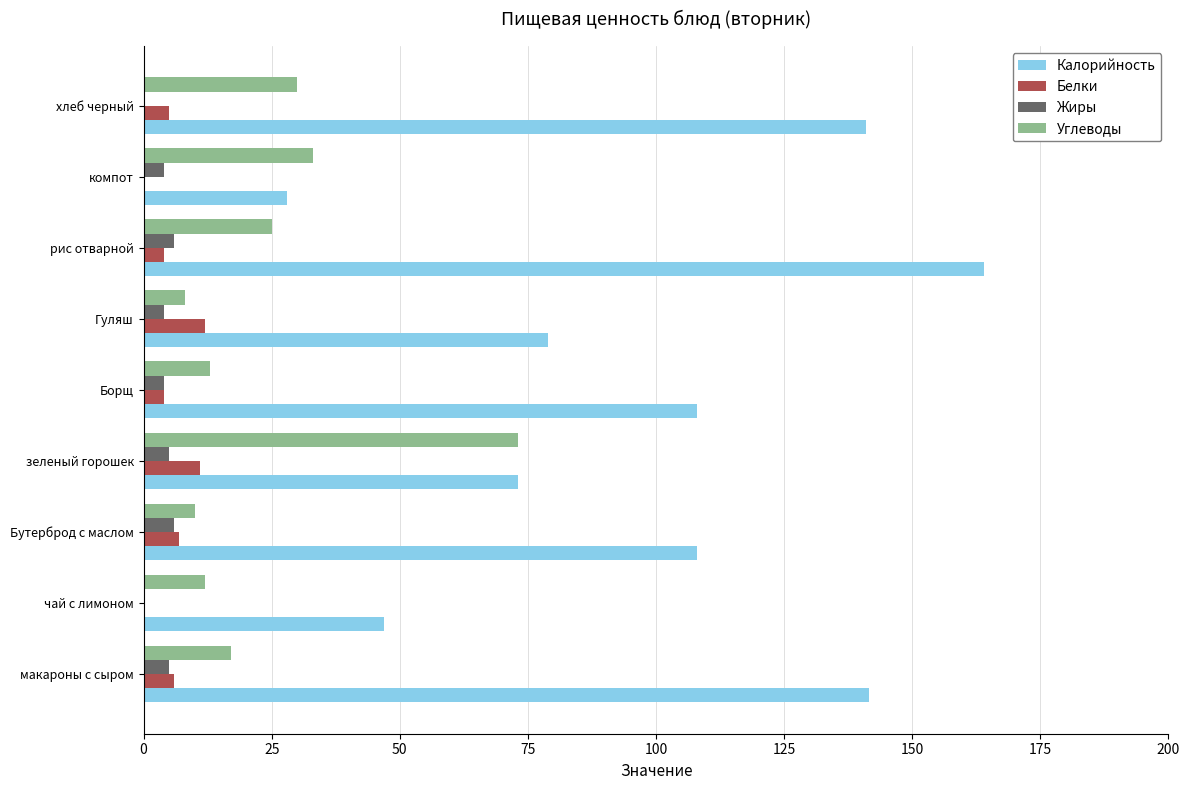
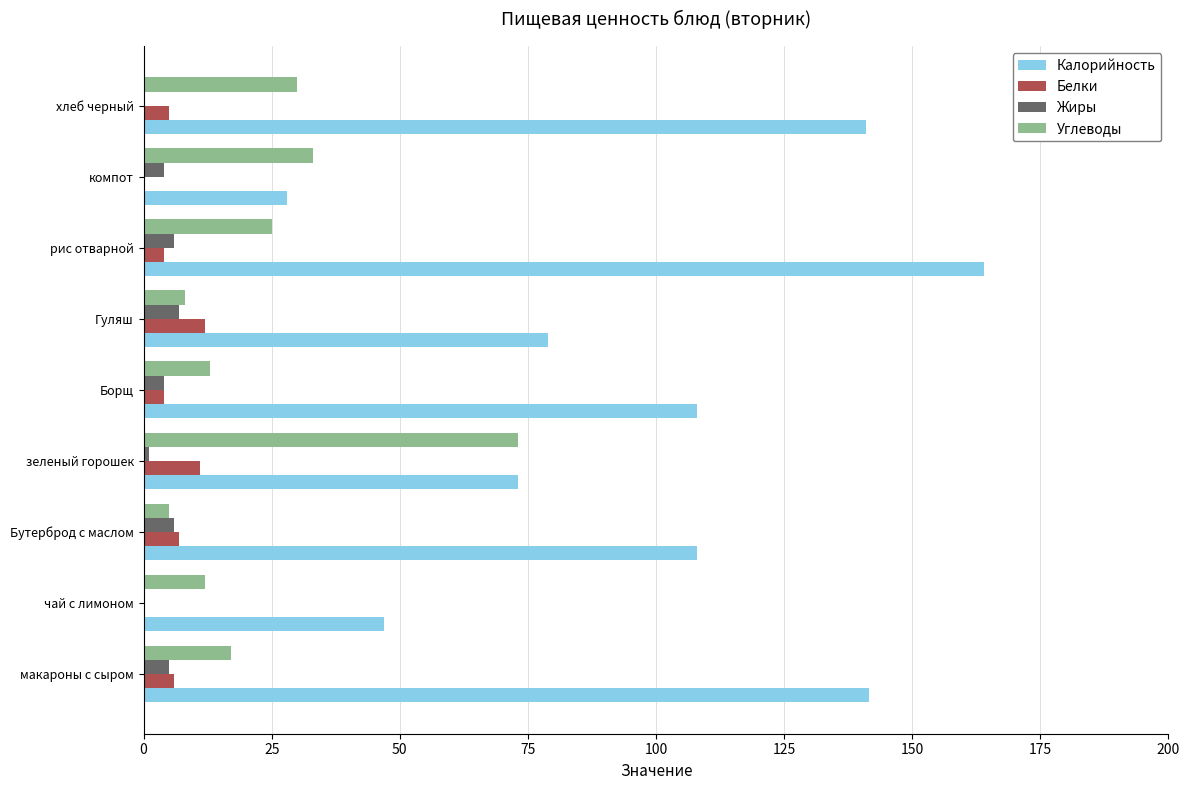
Жиры, Гуляш: 4 -> 7
Жиры, зеленый горошек: 5 -> 1
Углеводы, Бутерброд с маслом: 10 -> 5
